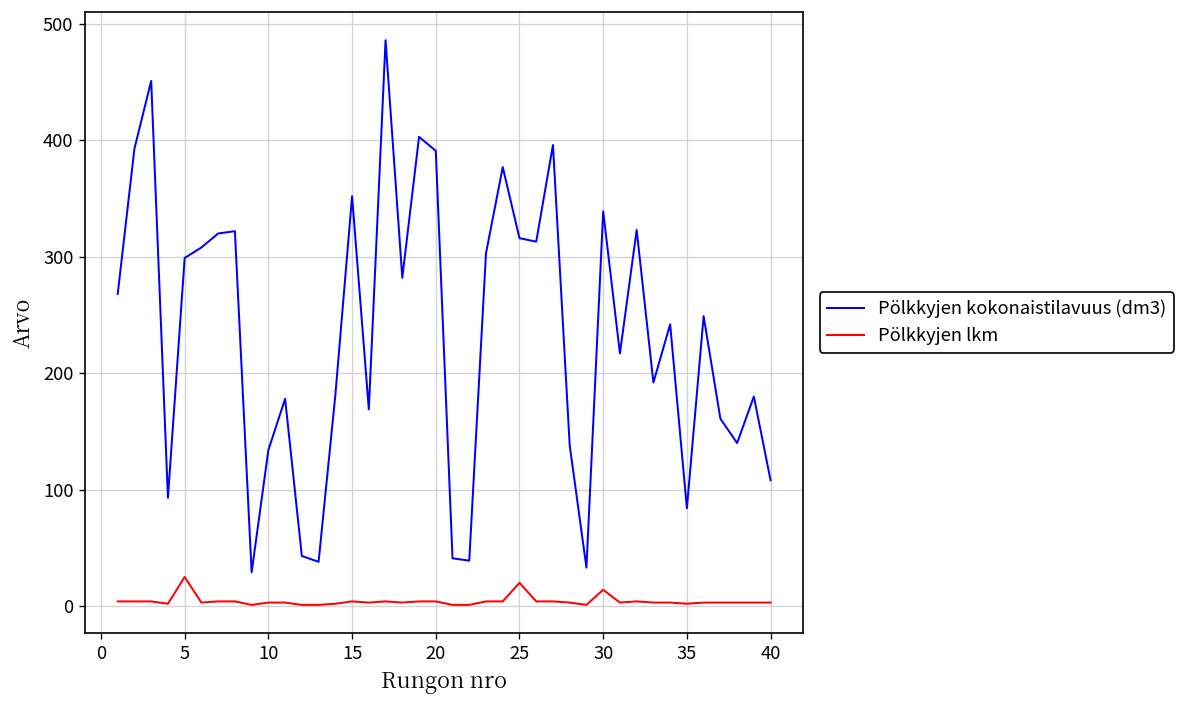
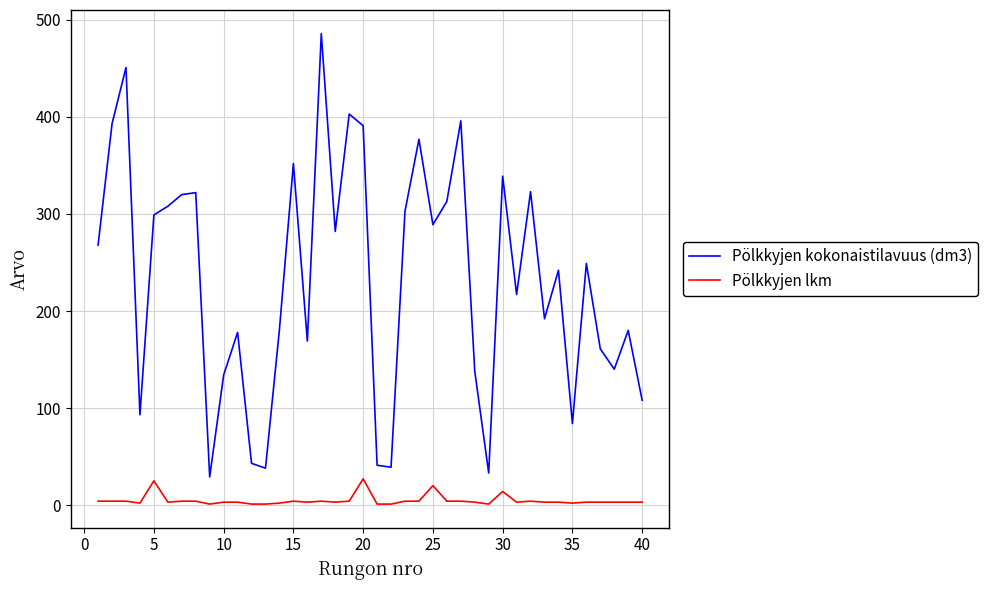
Pölkkyjen lkm, 20: 0 -> 30
Pölkkyjen kokonaistilavuus (dm3), 25: 320 -> 290
